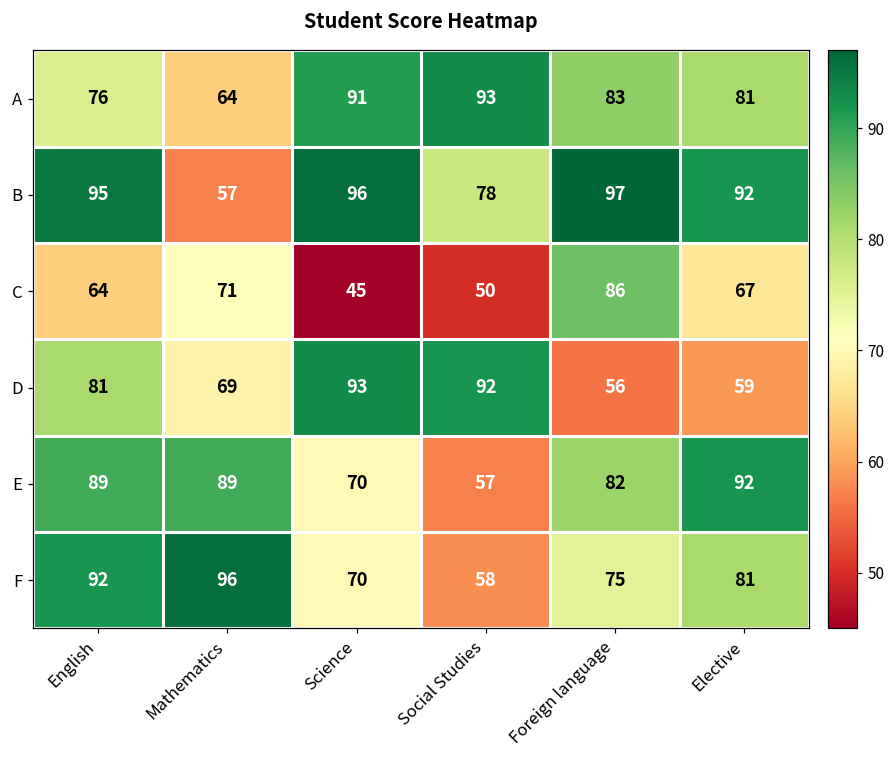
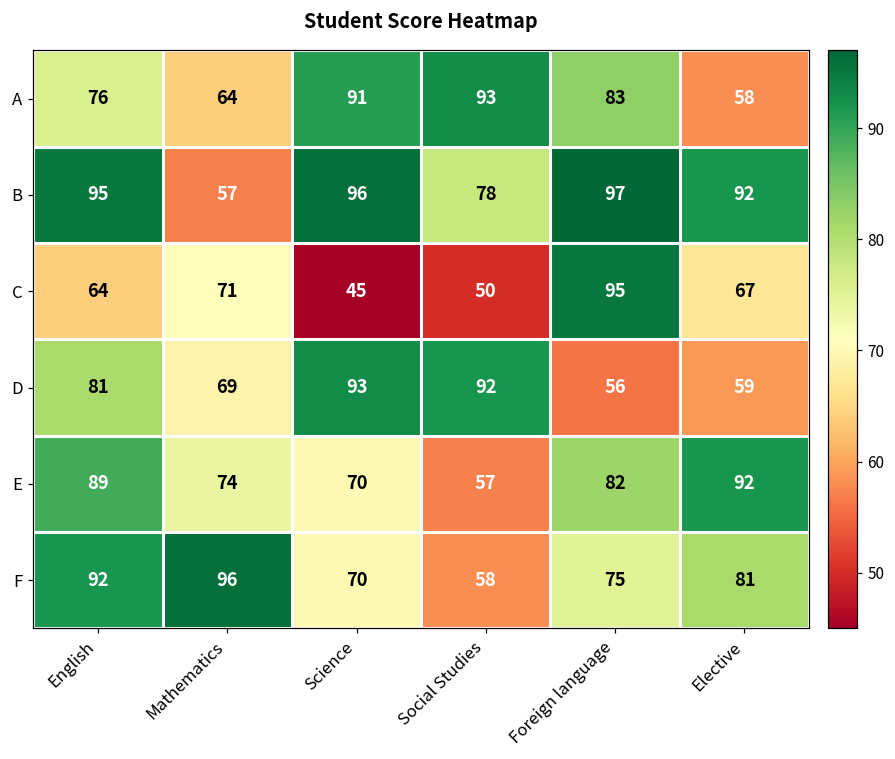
A, Elective: 81 -> 58
C, Foreign language: 86 -> 95
E, Mathematics: 89 -> 74
